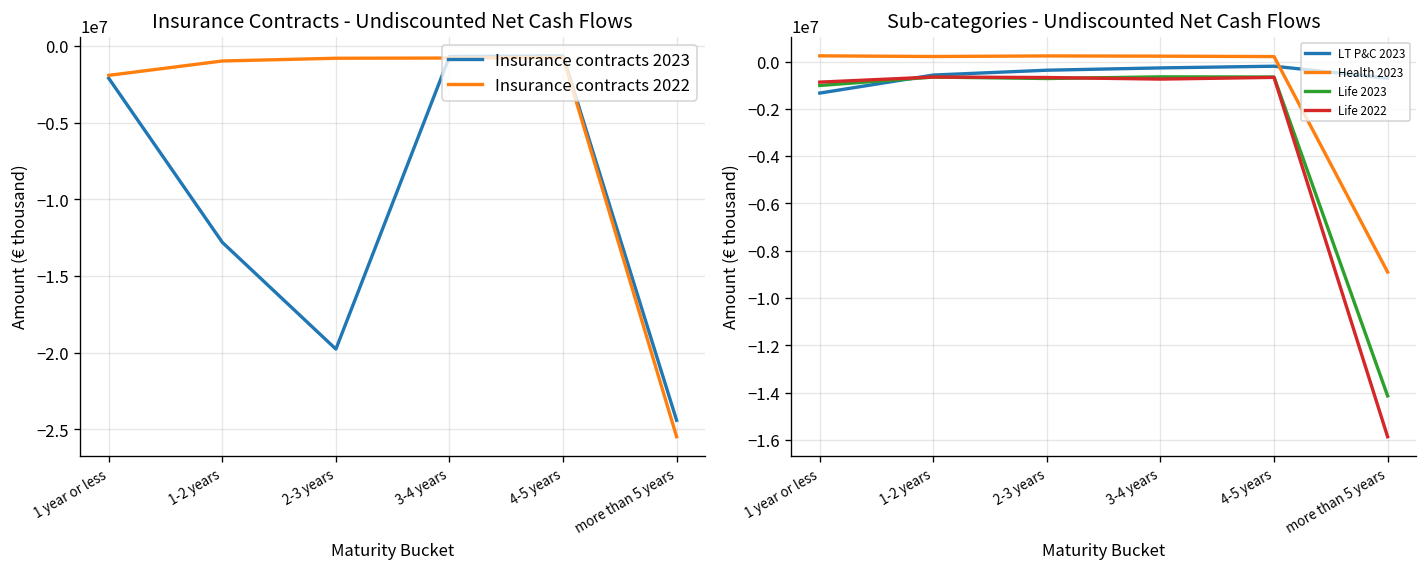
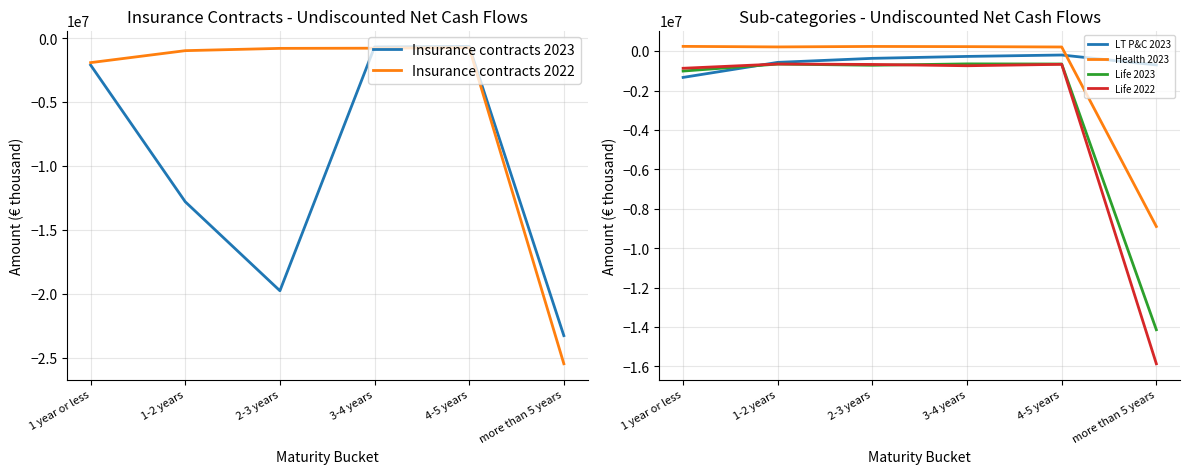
Insurance Contracts - Undiscounted Net Cash Flows, Insurance contracts 2023, more than 5 years: -24400000 -> -23300000
